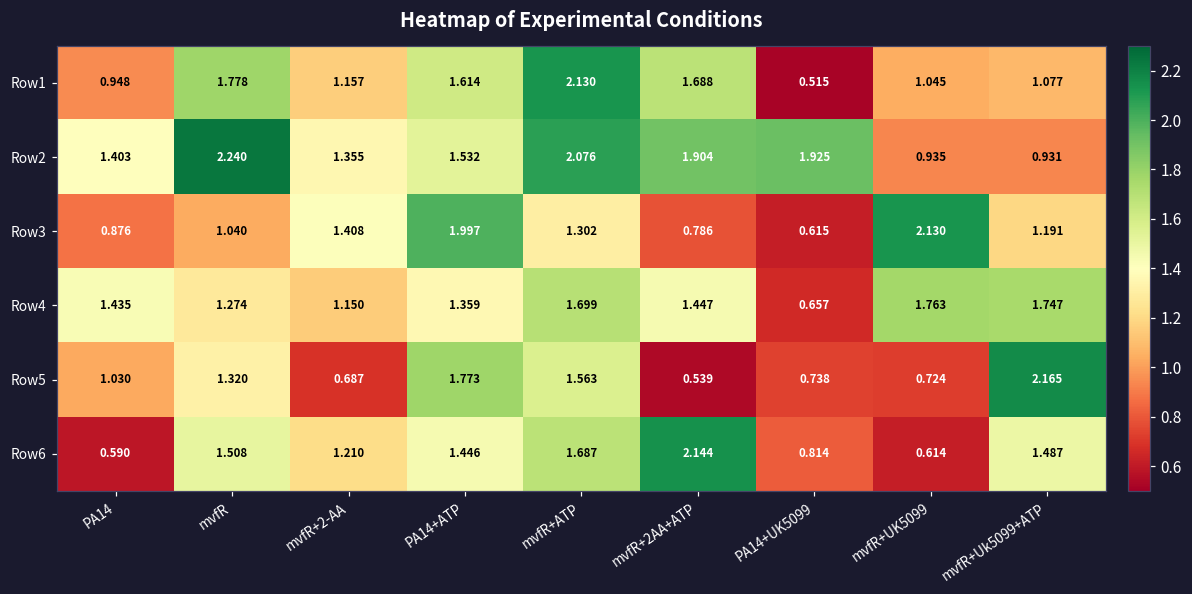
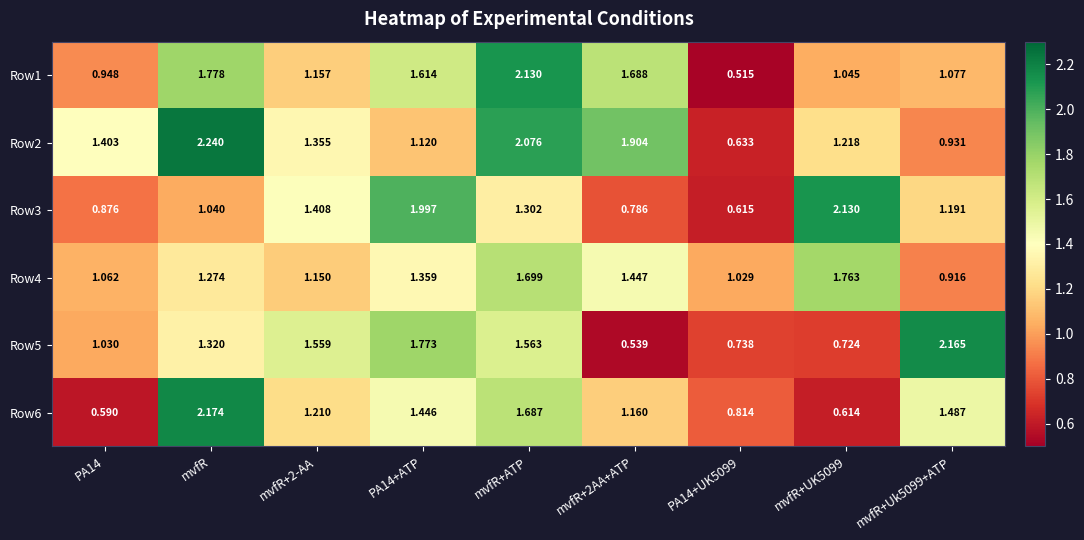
Row2, PA14+ATP: 1.532 -> 1.120
Row2, PA14+UK5099: 1.925 -> 0.633
Row2, mvfR+UK5099: 0.935 -> 1.218
Row4, PA14: 1.435 -> 1.062
Row4, PA14+UK5099: 0.657 -> 1.029
Row4, mvfR+Uk5099+ATP: 1.747 -> 0.916
Row5, mvfR+2-AA: 0.687 -> 1.559
Row6, mvfR: 1.508 -> 2.174
Row6, mvfR+2AA+ATP: 2.144 -> 1.160
